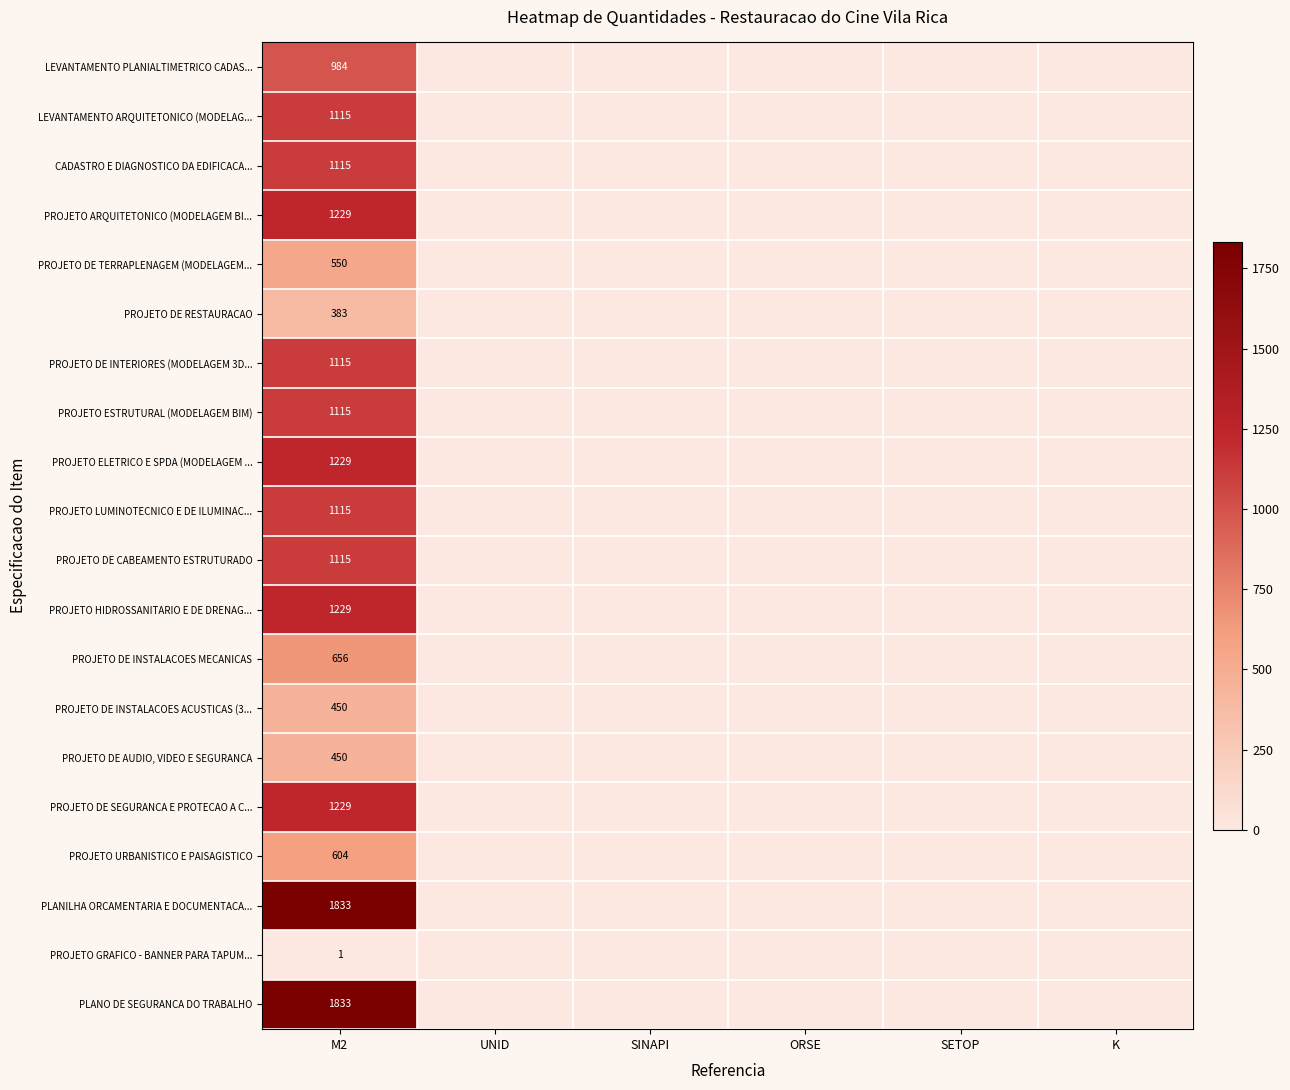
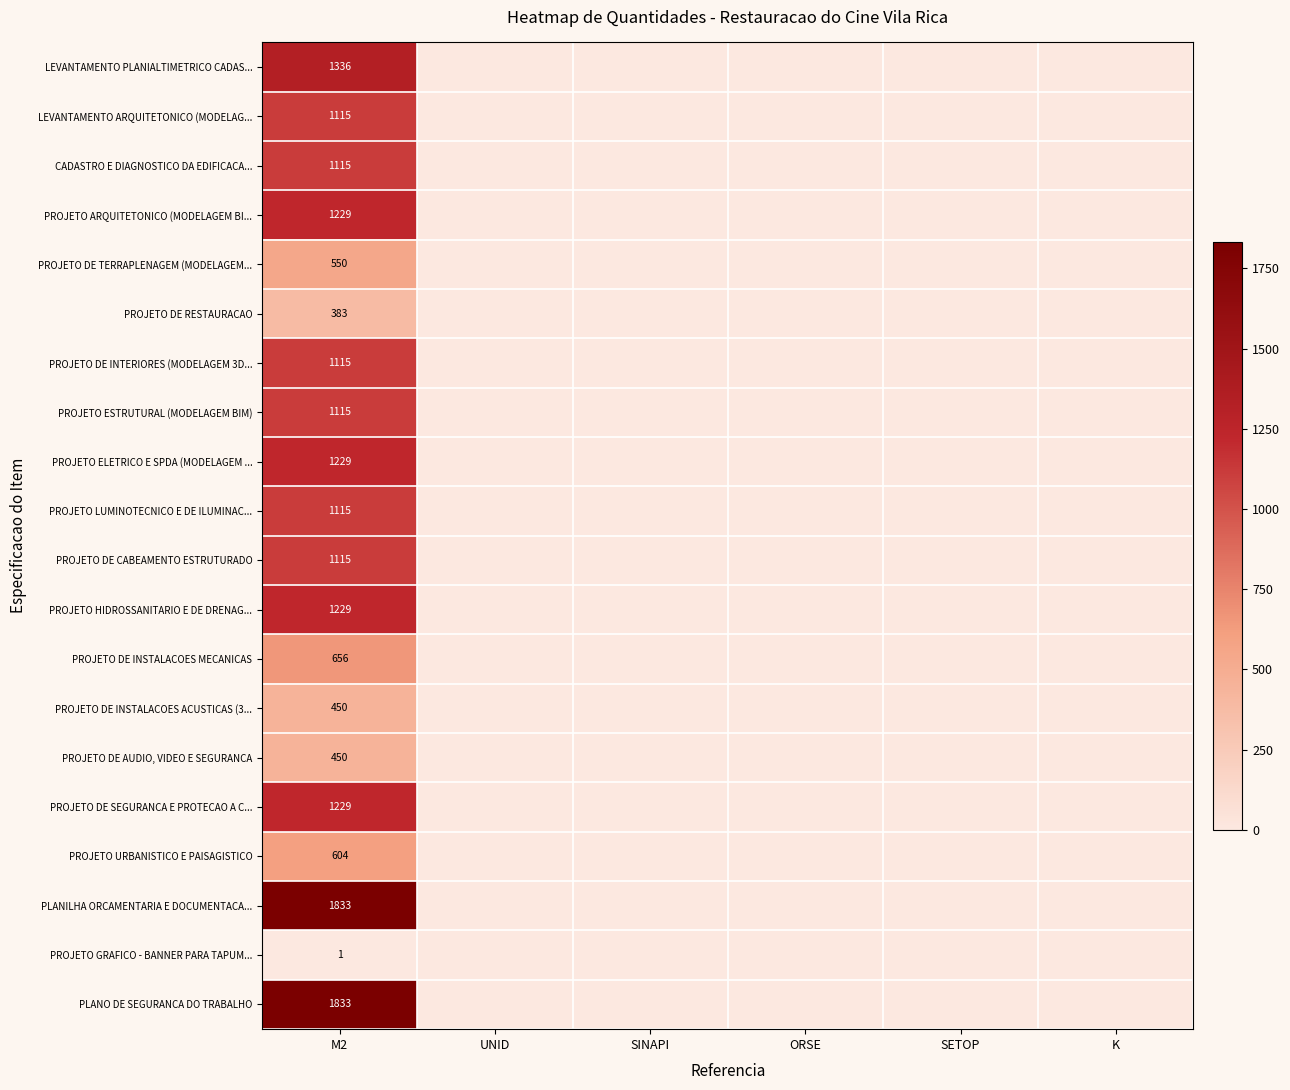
LEVANTAMENTO PLANIALTIMETRICO CADAS..., M2: 984 -> 1336
